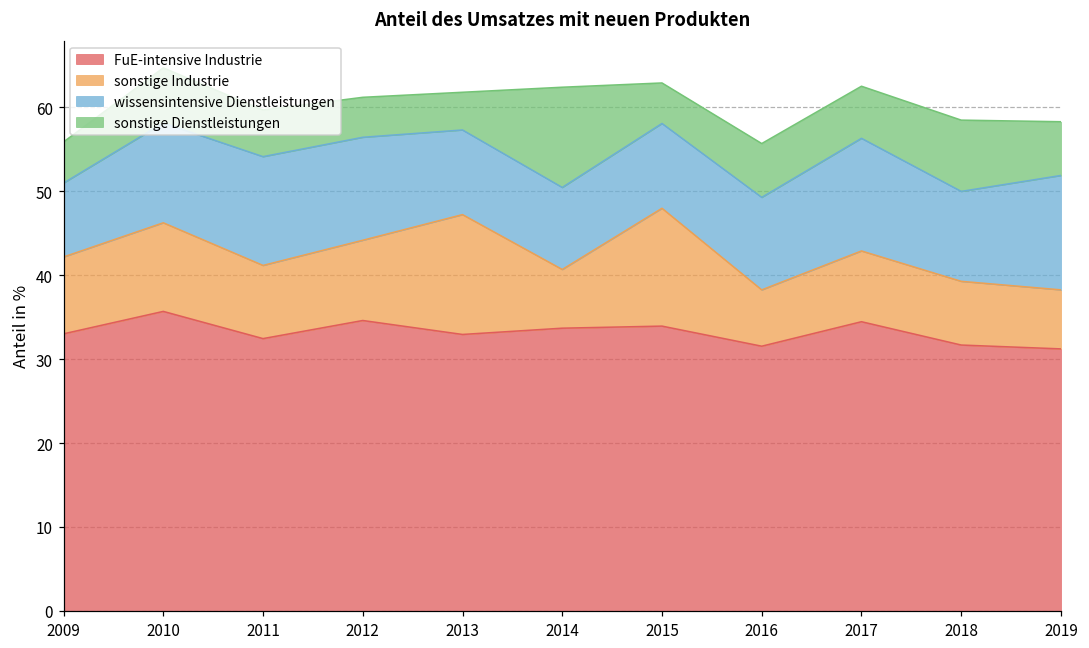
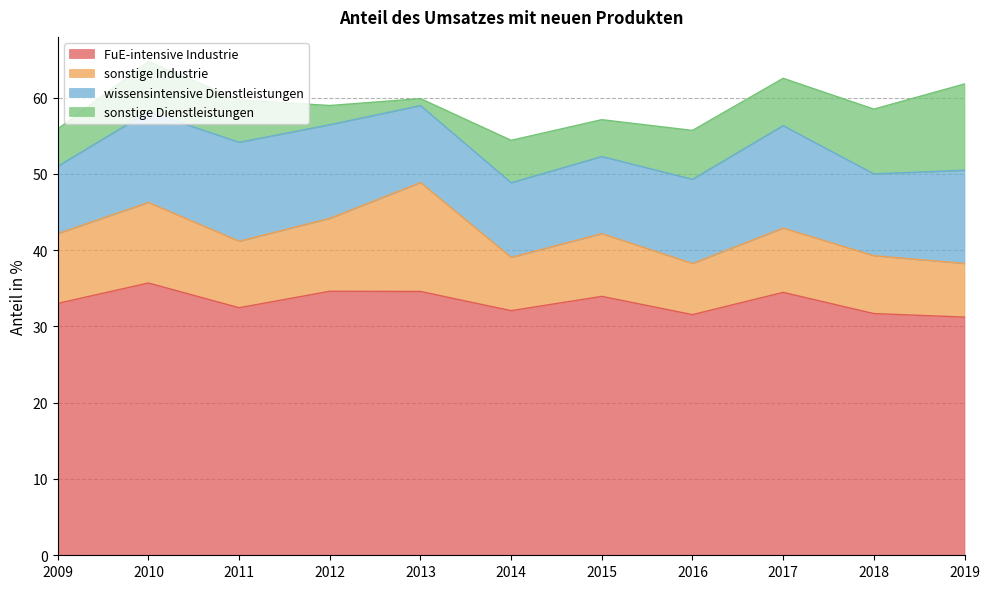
sonstige Dienstleistungen, 2012: 5 -> 3
FuE-intensive Industrie, 2013: 33 -> 35
sonstige Dienstleistungen, 2013: 4 -> 1
FuE-intensive Industrie, 2014: 34 -> 32
sonstige Dienstleistungen, 2014: 12 -> 6
sonstige Industrie, 2015: 14 -> 8
wissensintensive Dienstleistungen, 2019: 14 -> 12
sonstige Dienstleistungen, 2019: 6 -> 11
